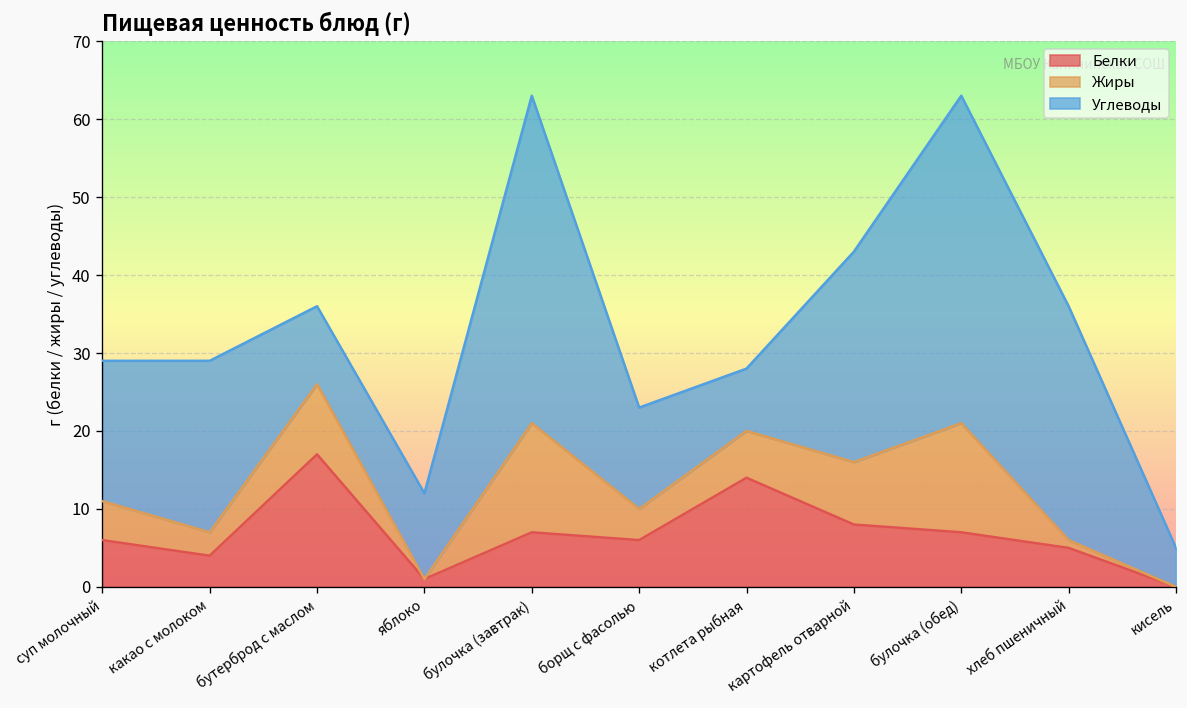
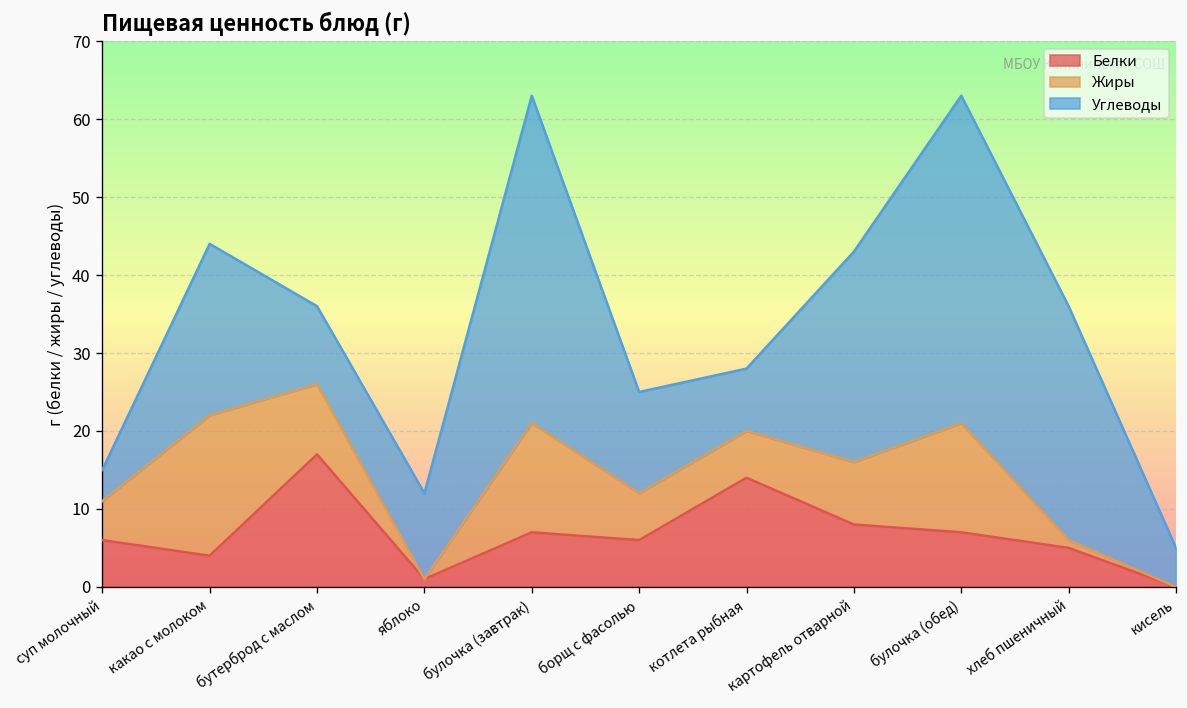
Углеводы, суп молочный: 18 -> 4
Жиры, какао с молоком: 3 -> 18
Жиры, борщ с фасолью: 4 -> 6
